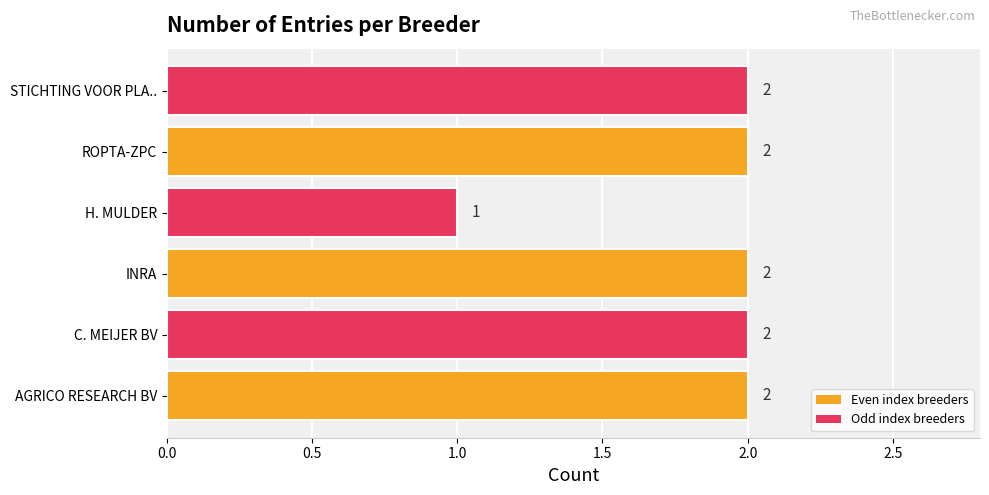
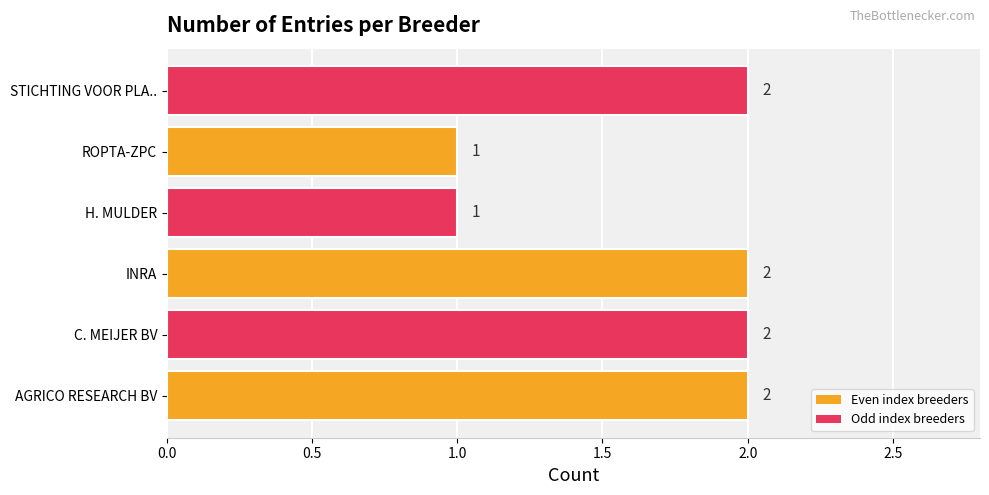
ROPTA-ZPC: 2 -> 1
